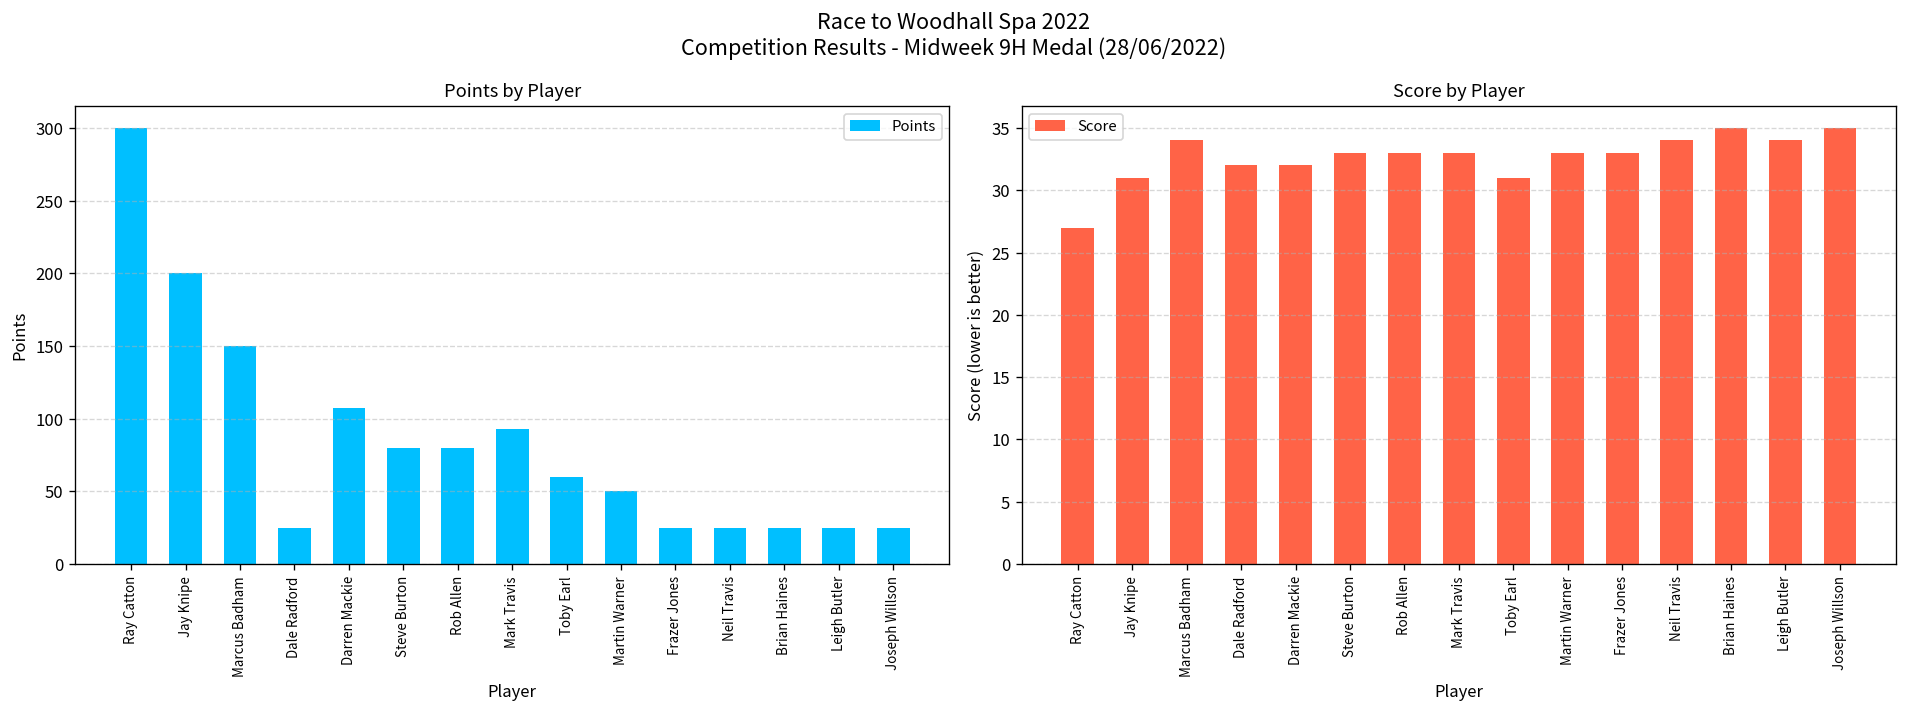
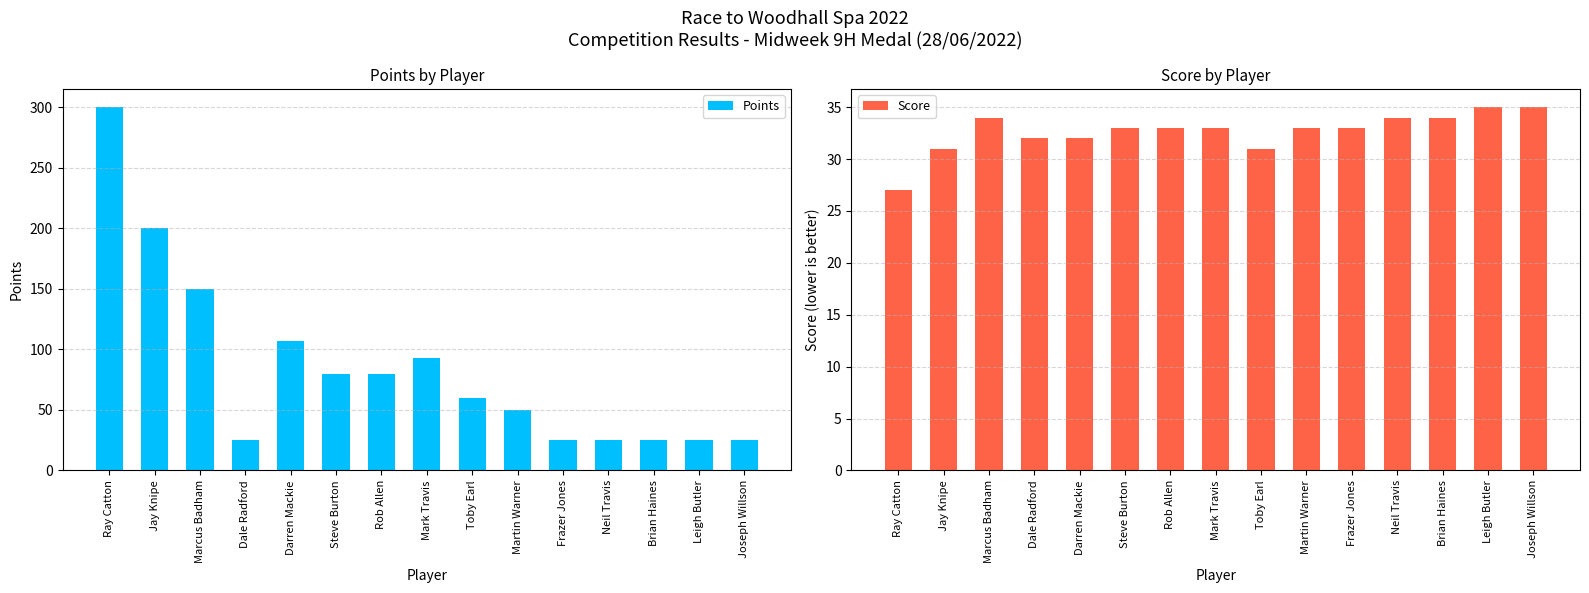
Score by Player, Brian Haines: 35 -> 34
Score by Player, Leigh Butler: 34 -> 35
